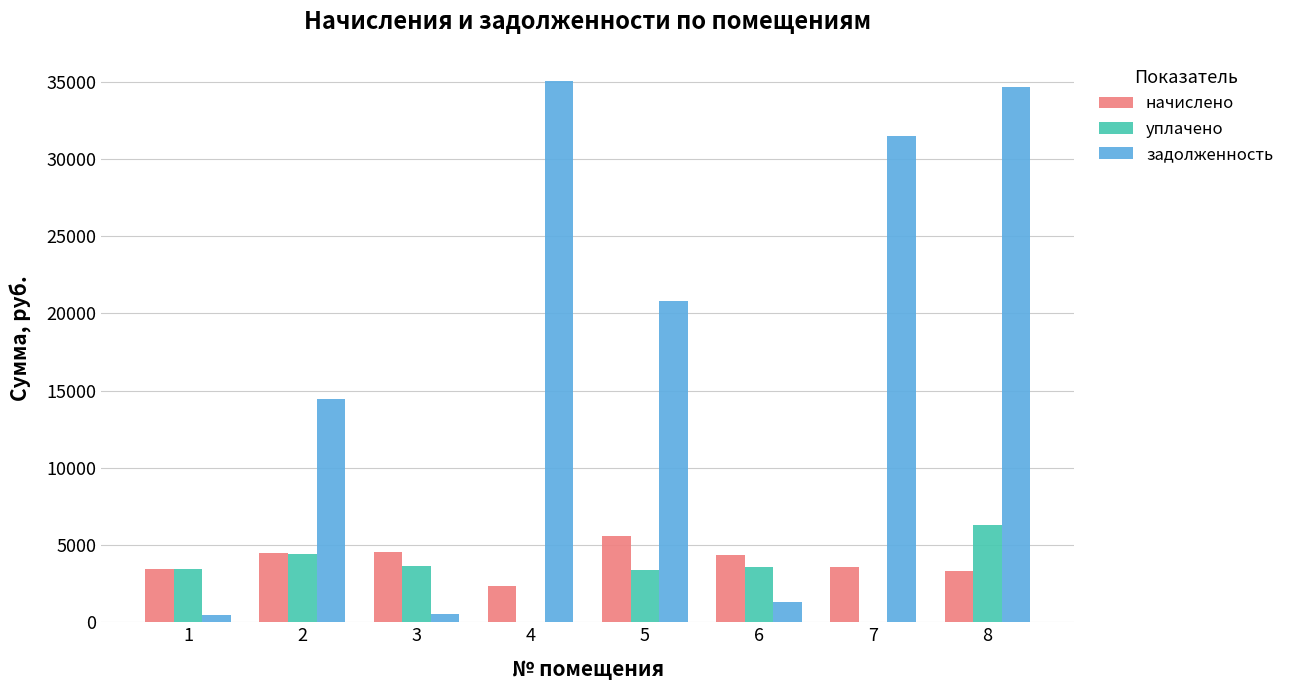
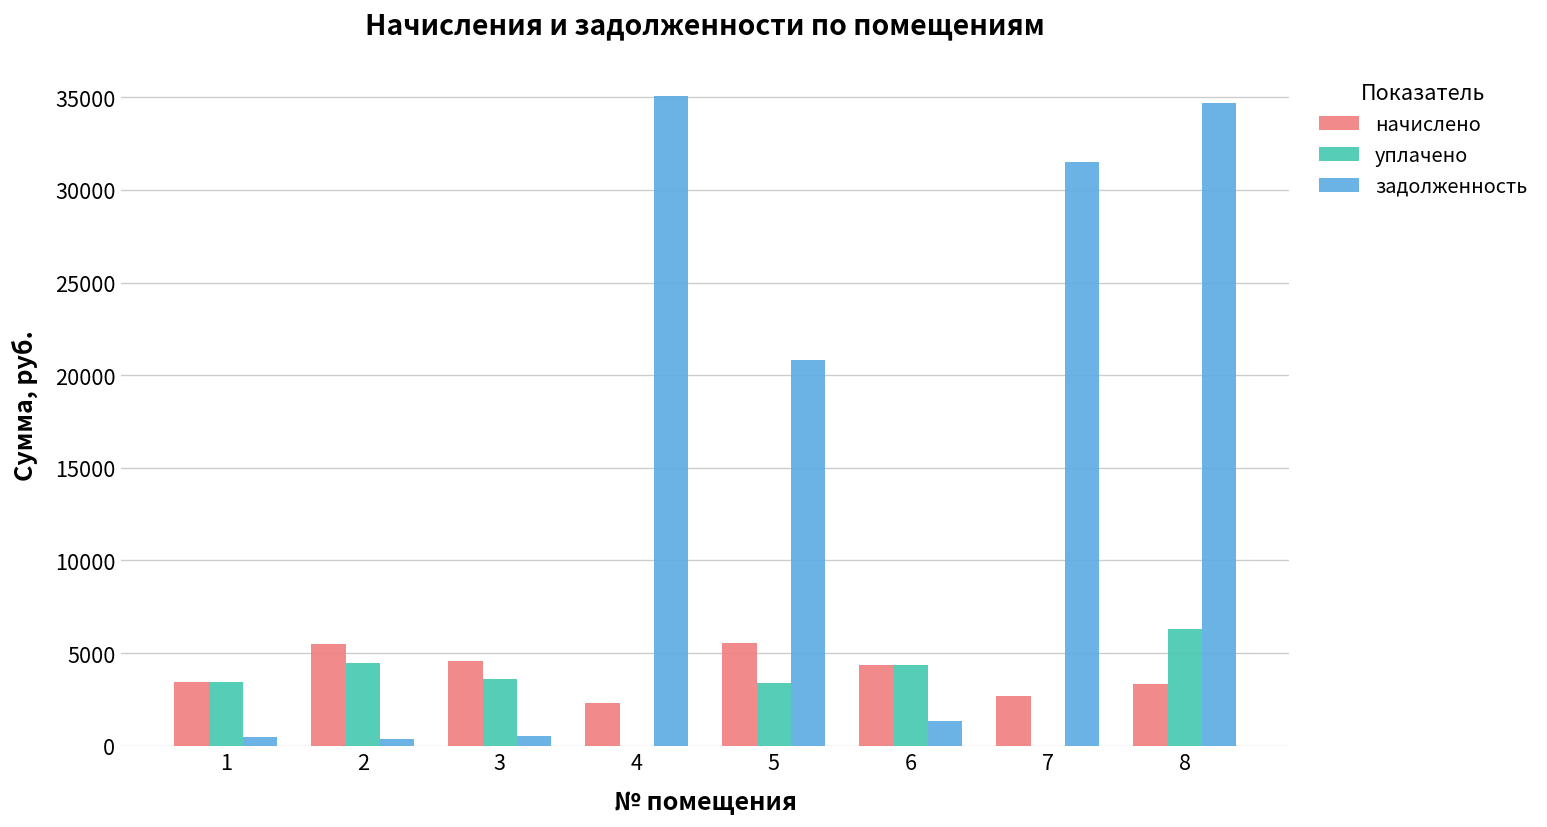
начислено, 2: 4500 -> 5500
задолженность, 2: 14500 -> 400
уплачено, 6: 3600 -> 4400
начислено, 7: 3600 -> 2700
